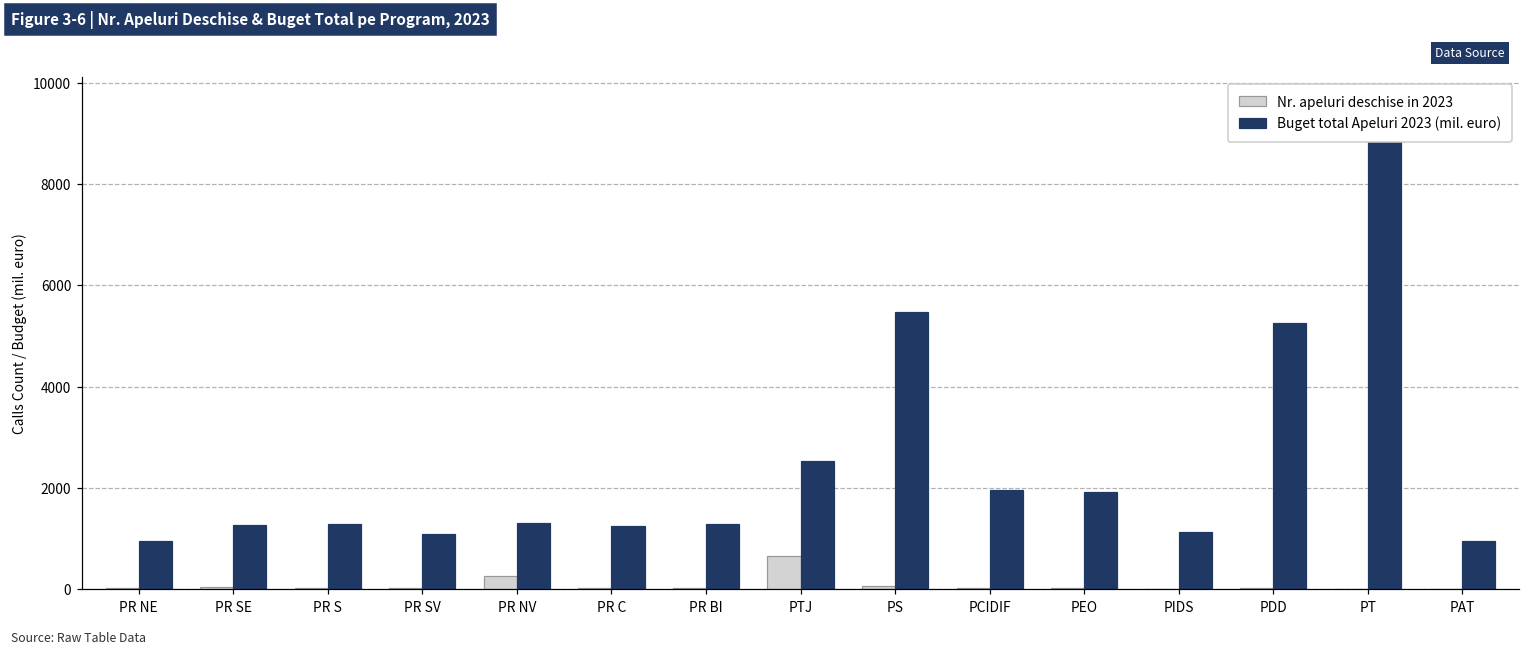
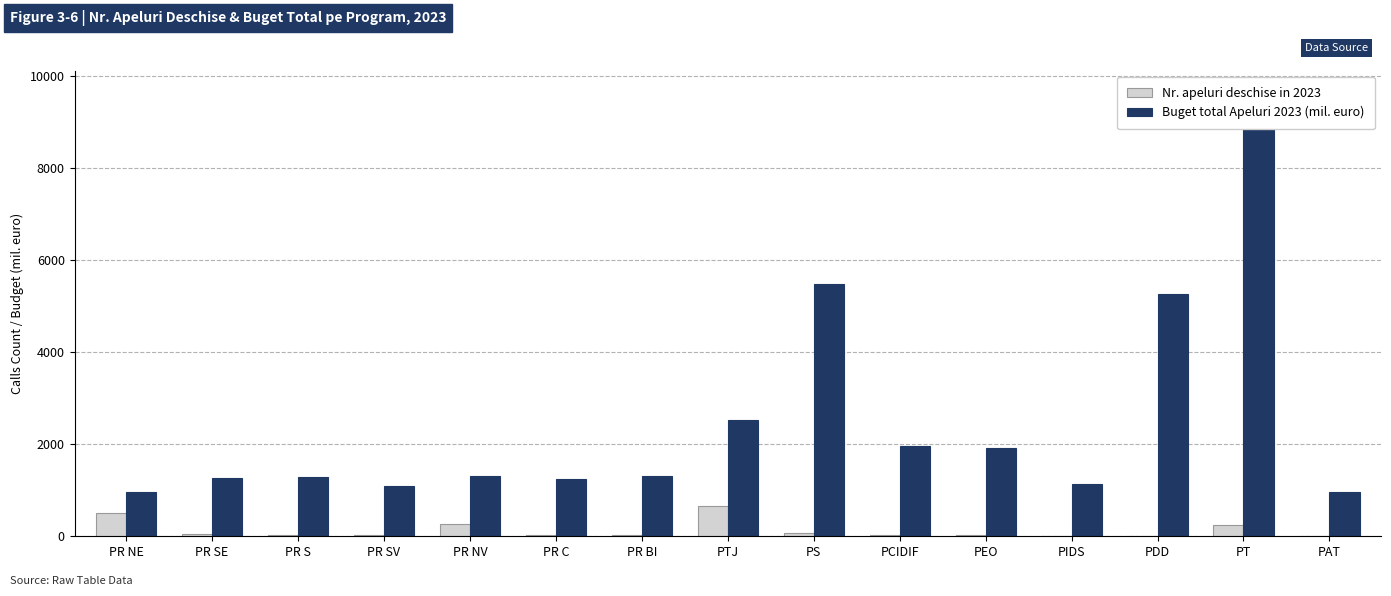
Nr. apeluri deschise in 2023, PR NE: 0 -> 500
Nr. apeluri deschise in 2023, PT: 0 -> 200
